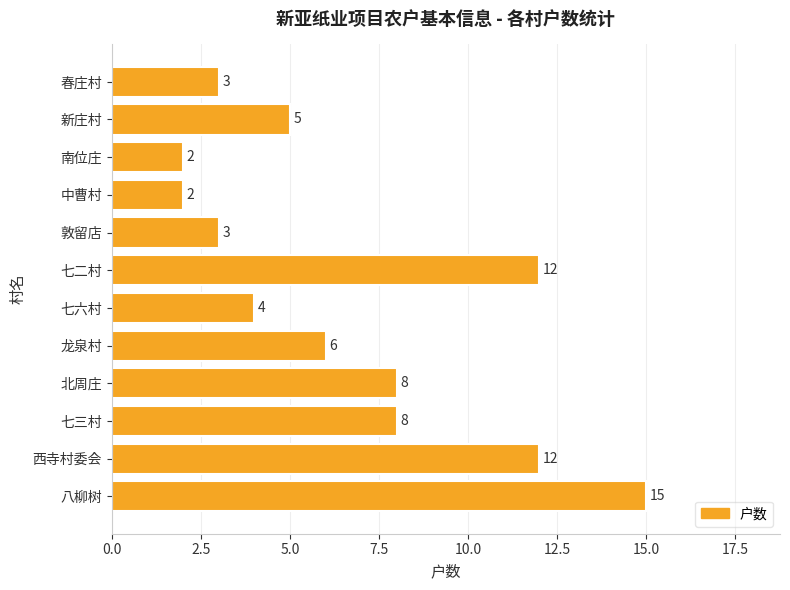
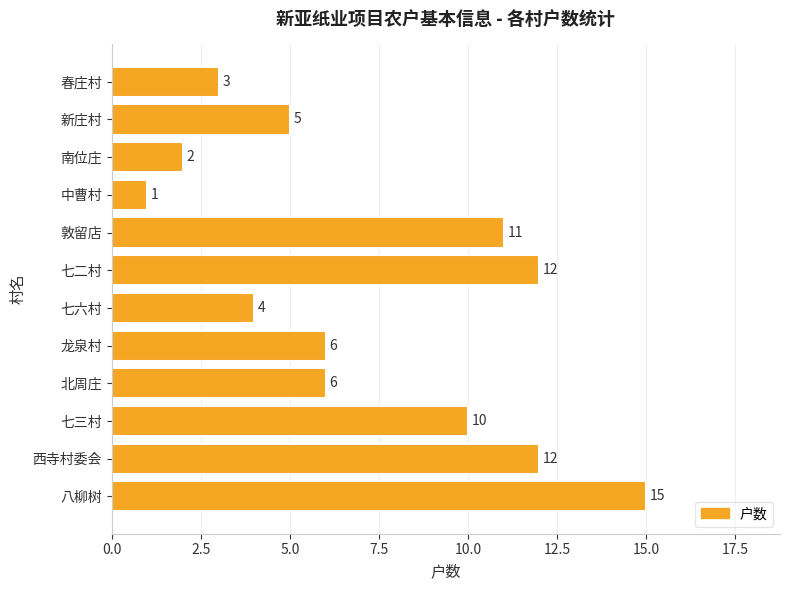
中曹村: 2 -> 1
敦留店: 3 -> 11
北周庄: 8 -> 6
七三村: 8 -> 10
